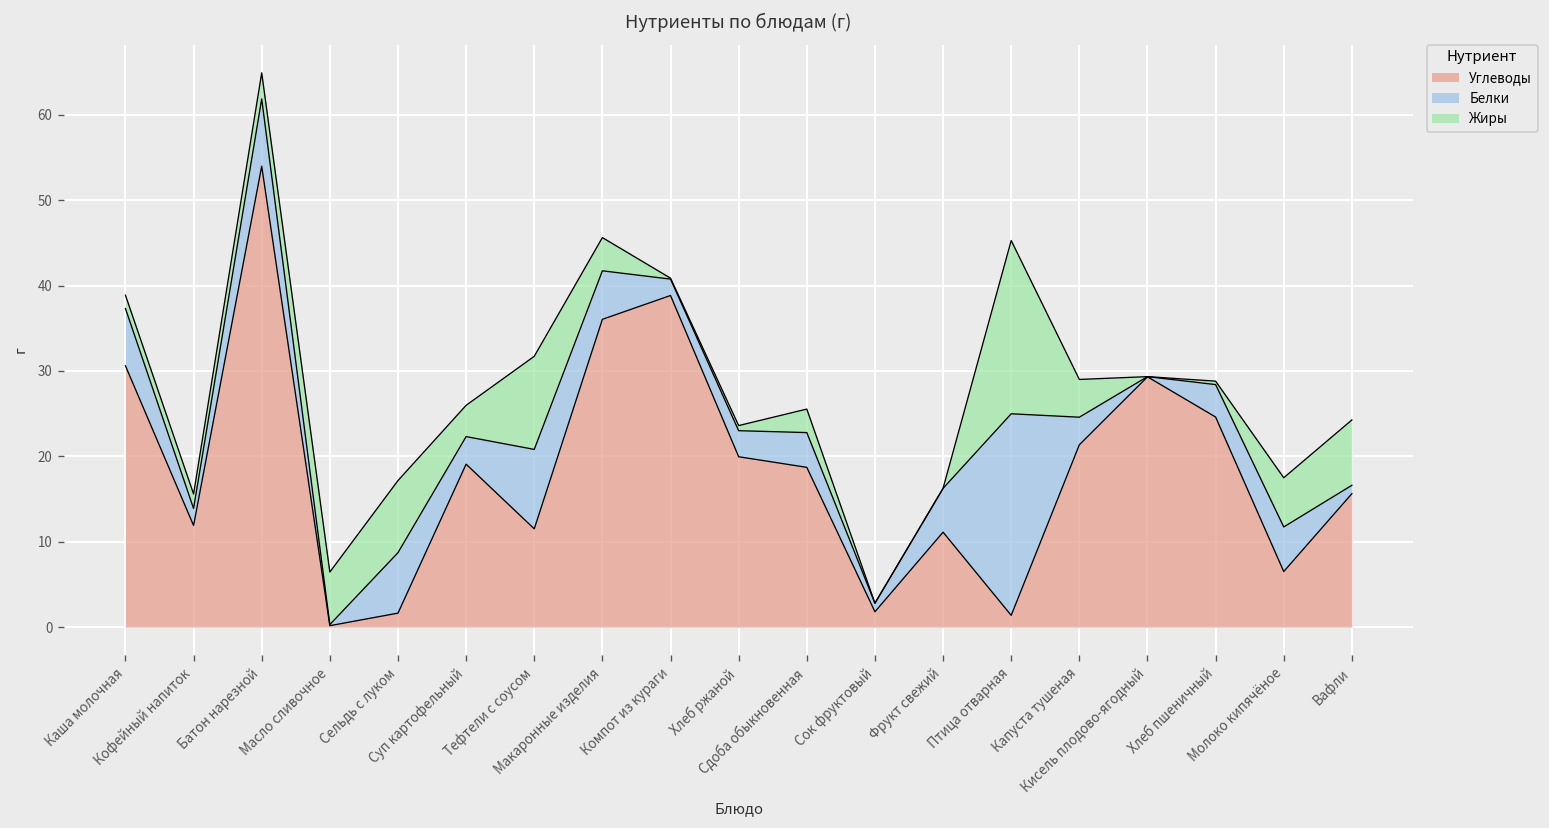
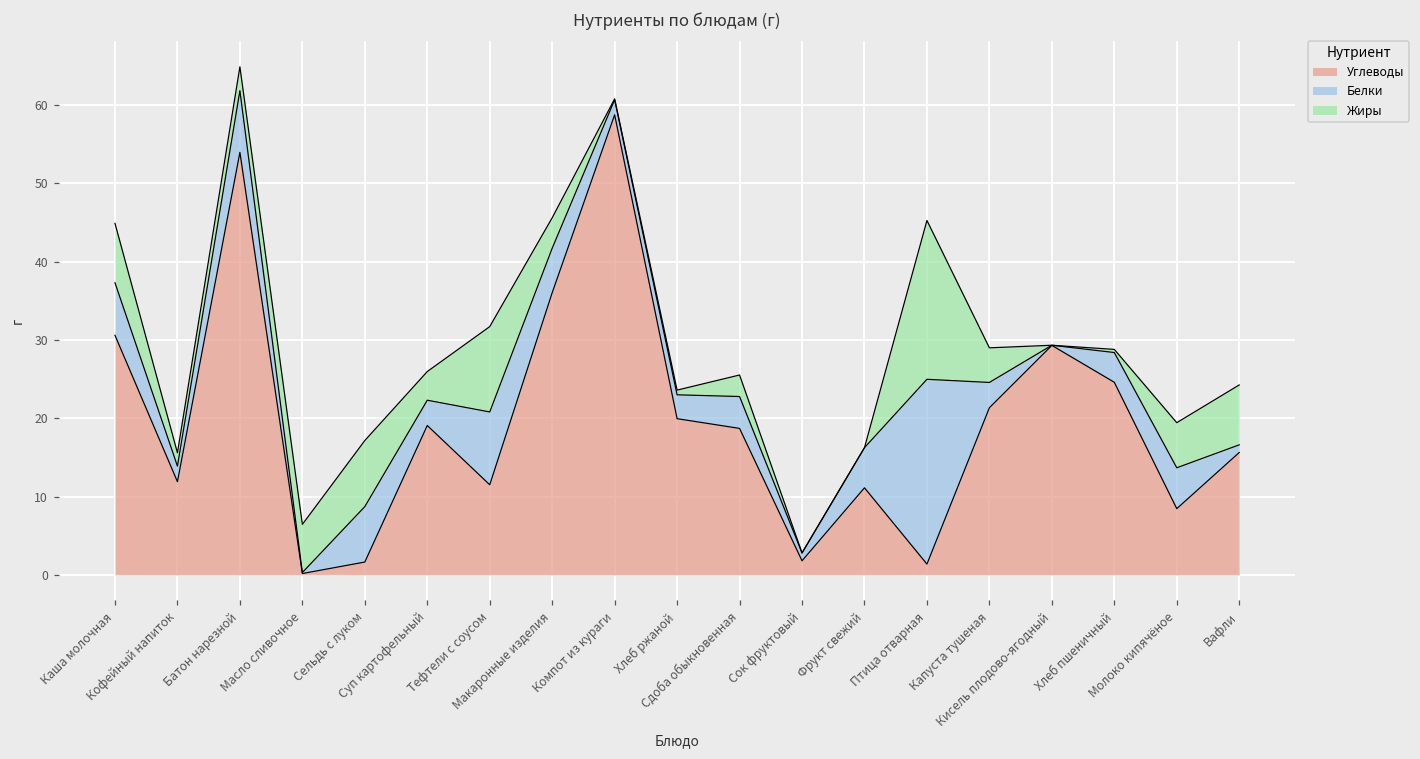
Жиры, Каша молочная: 2 -> 8
Углеводы, Компот из кураги: 39 -> 59
Углеводы, Молоко кипячёное: 7 -> 8
